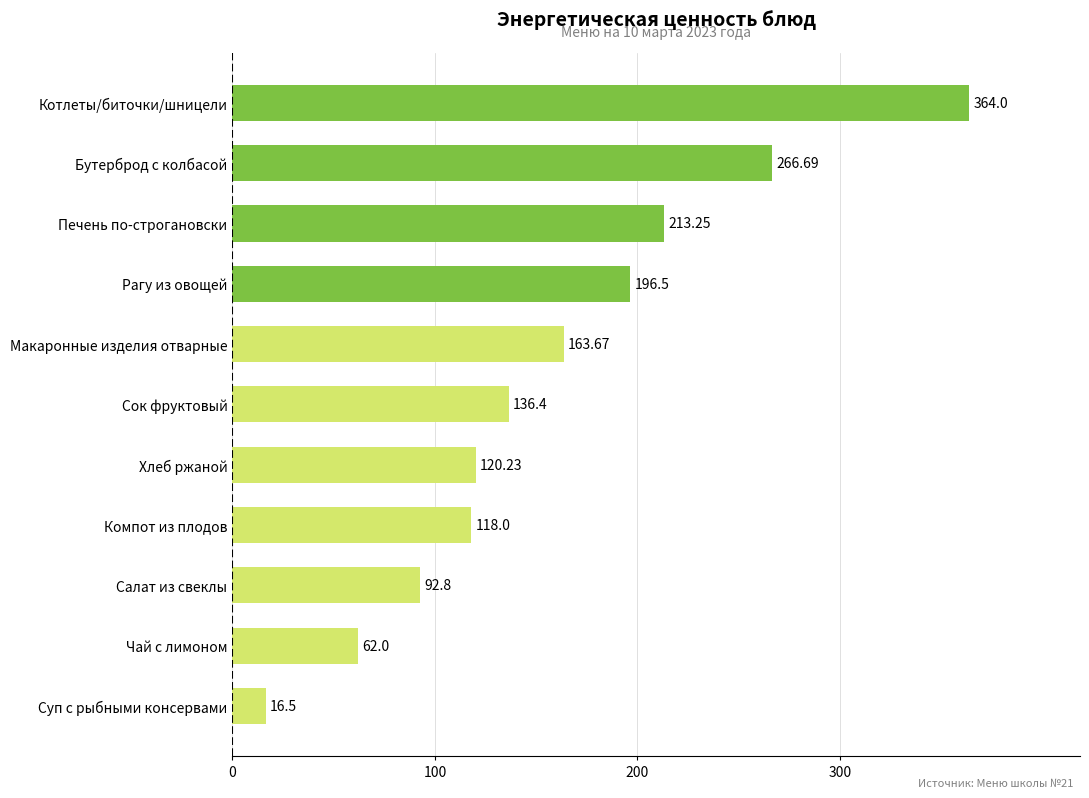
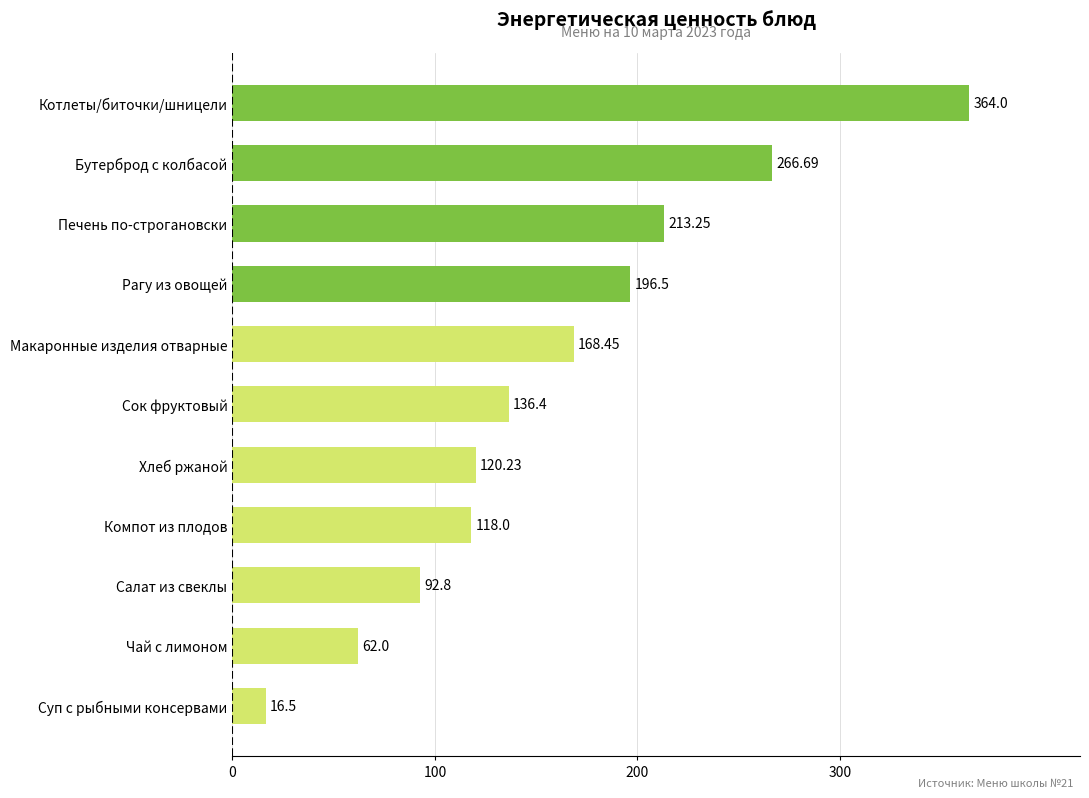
Макаронные изделия отварные: 163.67 -> 168.45
